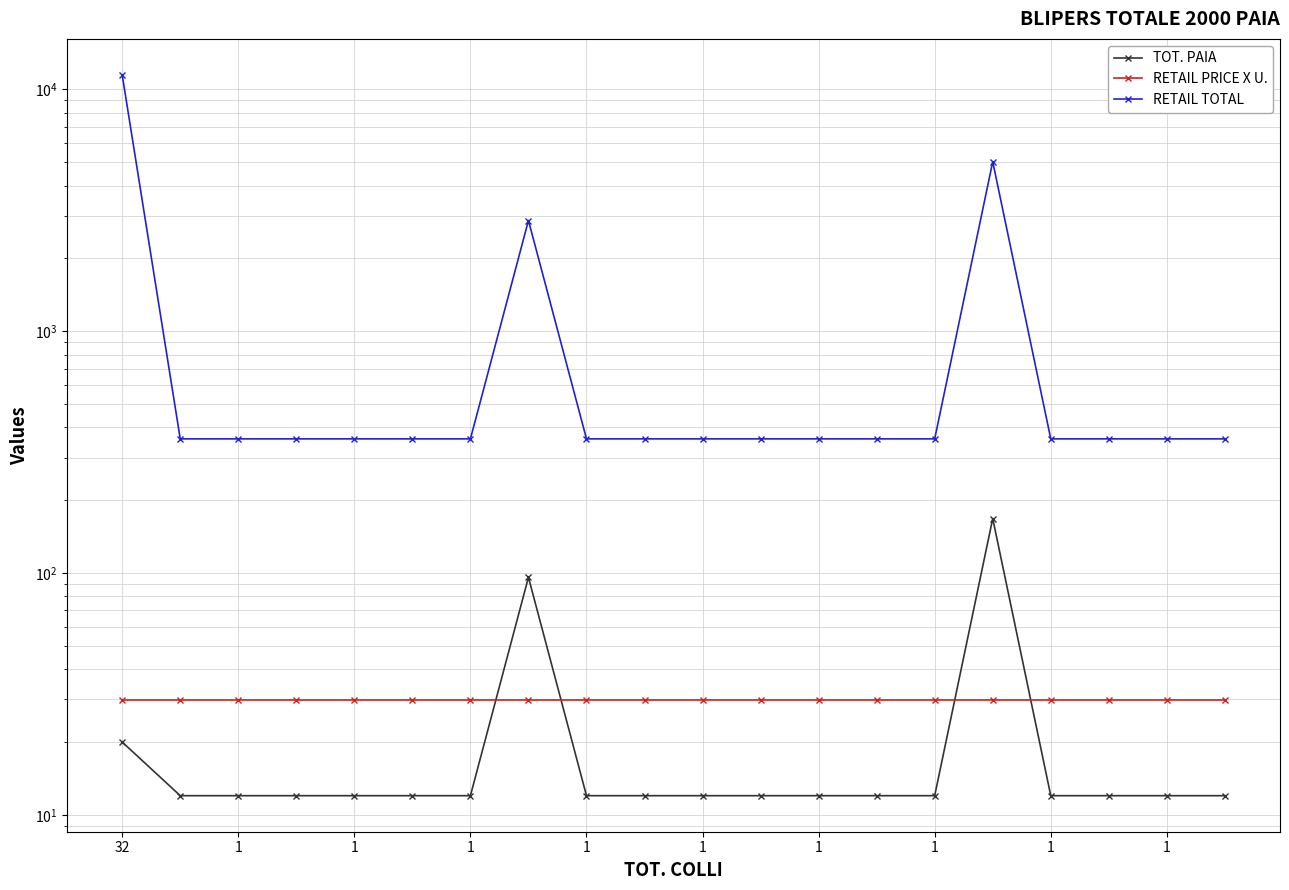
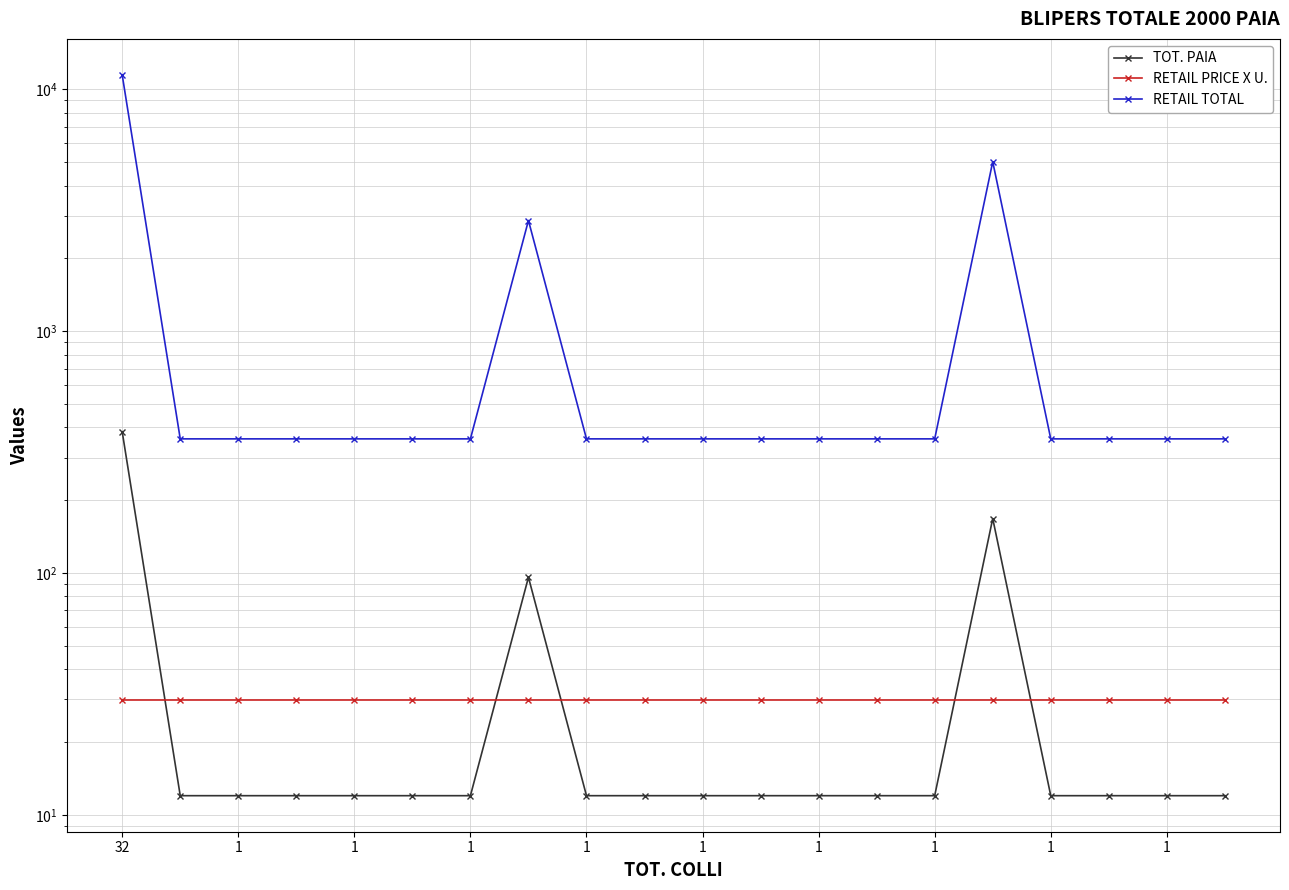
TOT. PAIA, 32: 20 -> 380
